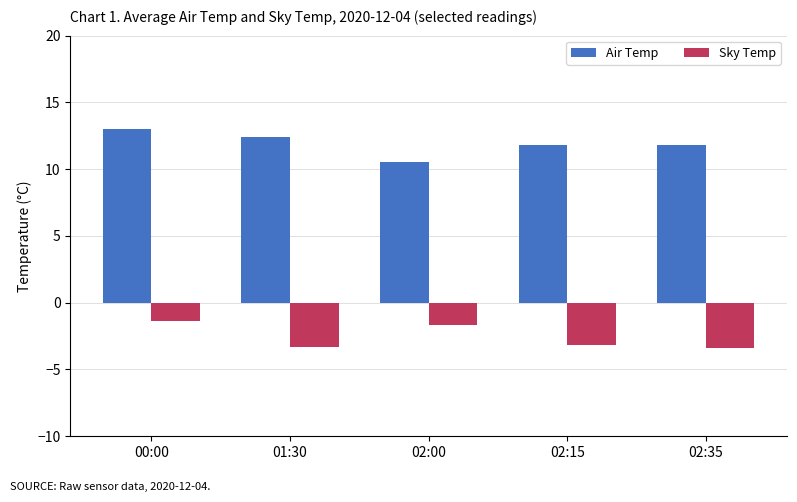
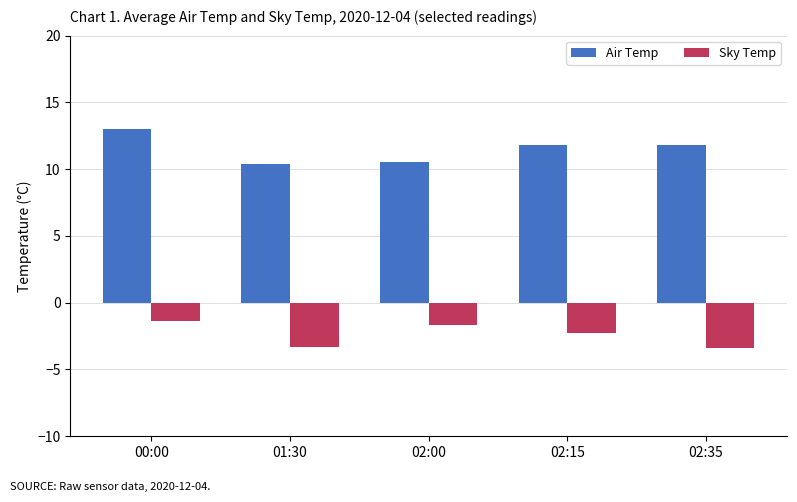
Air Temp, 01:30: 12.4 -> 10.4
Sky Temp, 02:15: -3.2 -> -2.3
